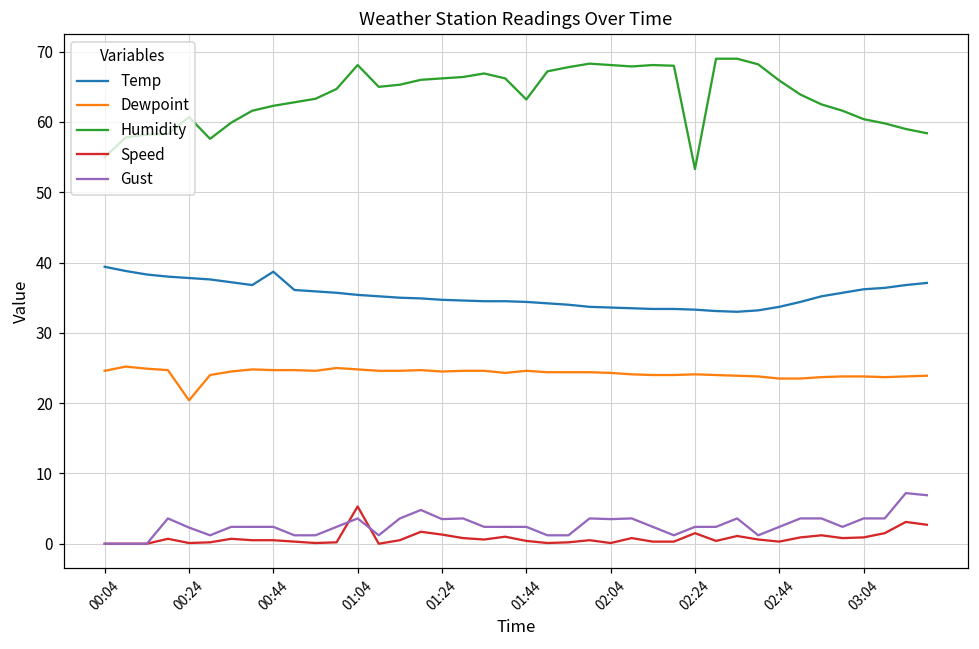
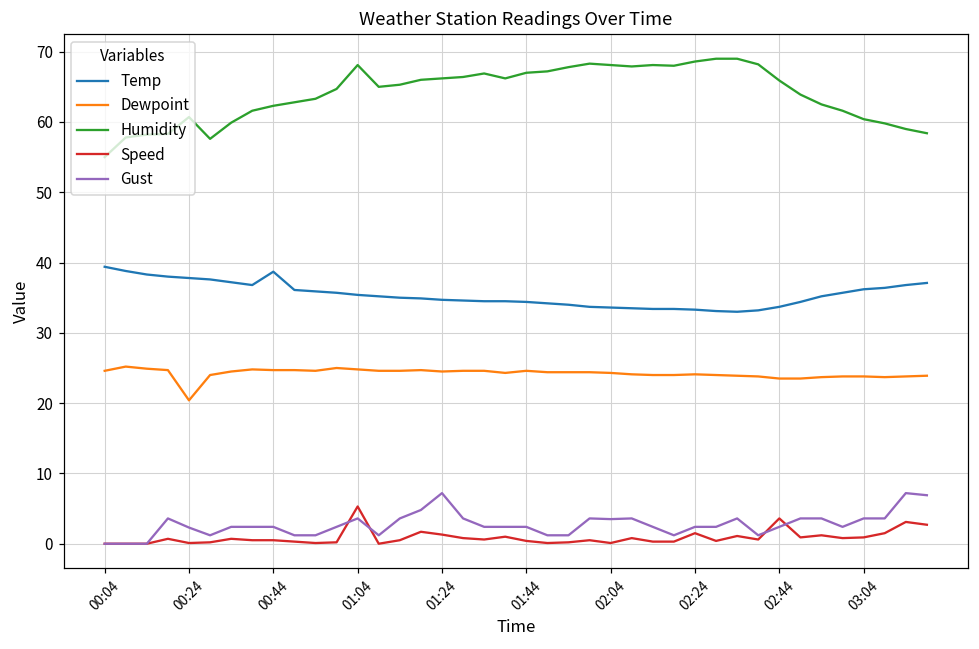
Gust, 01:24: 4 -> 7
Humidity, 01:44: 63 -> 67
Humidity, 02:24: 53 -> 69
Speed, 02:44: 0 -> 4
